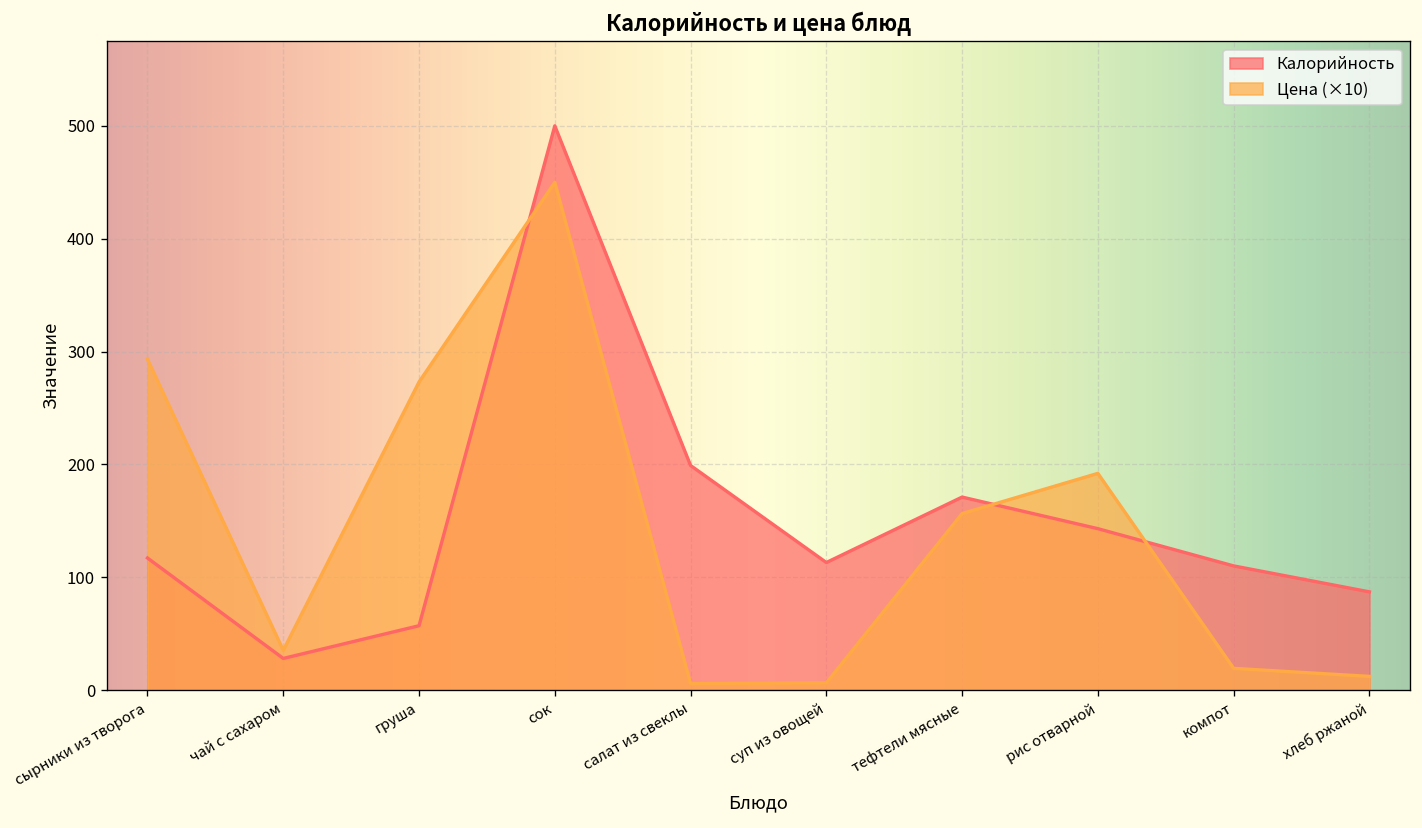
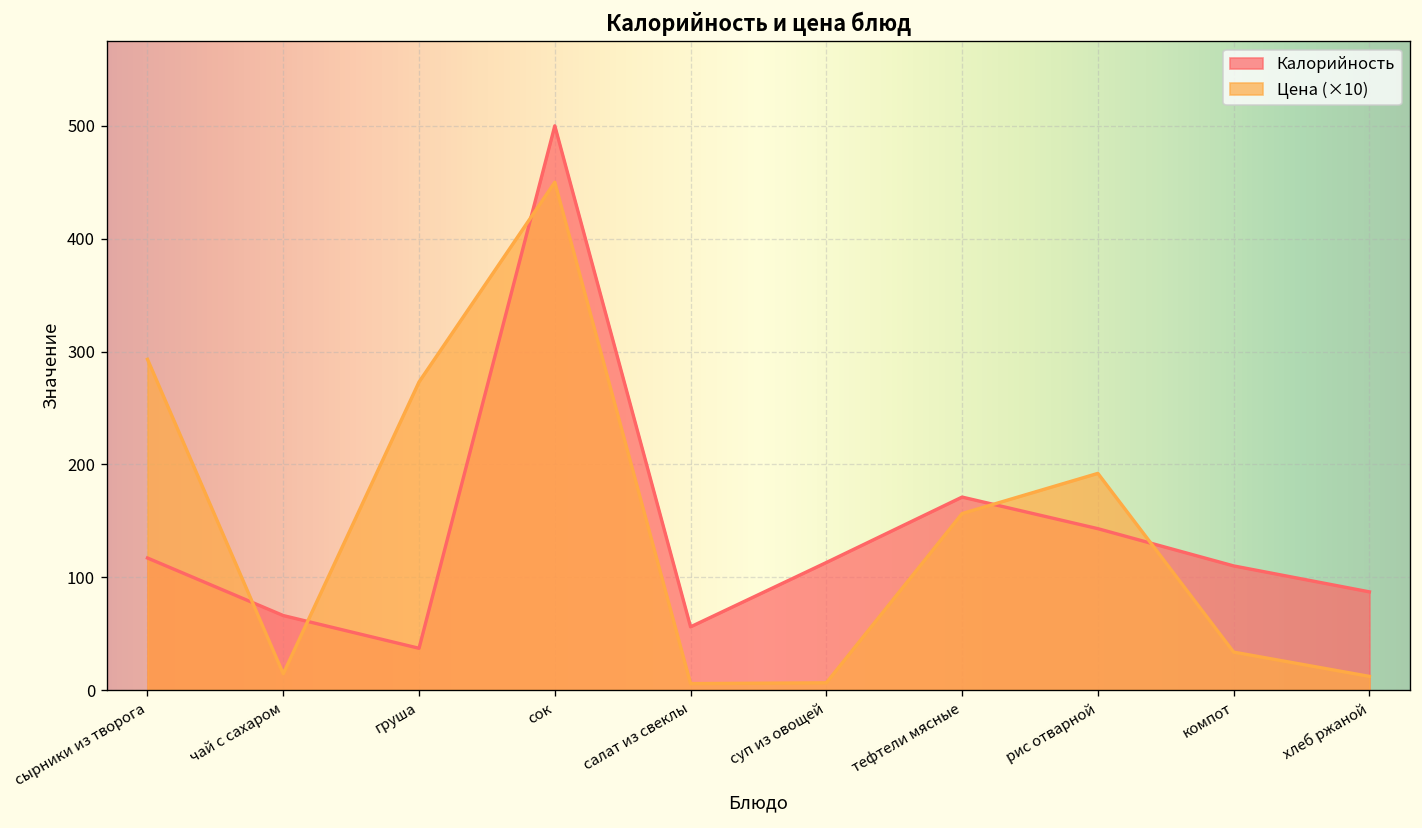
Калорийность, чай с сахаром: 30 -> 70
Цена (×10), чай с сахаром: 40 -> 10
Калорийность, груша: 60 -> 40
Калорийность, салат из свеклы: 200 -> 60
Цена (×10), компот: 20 -> 30
